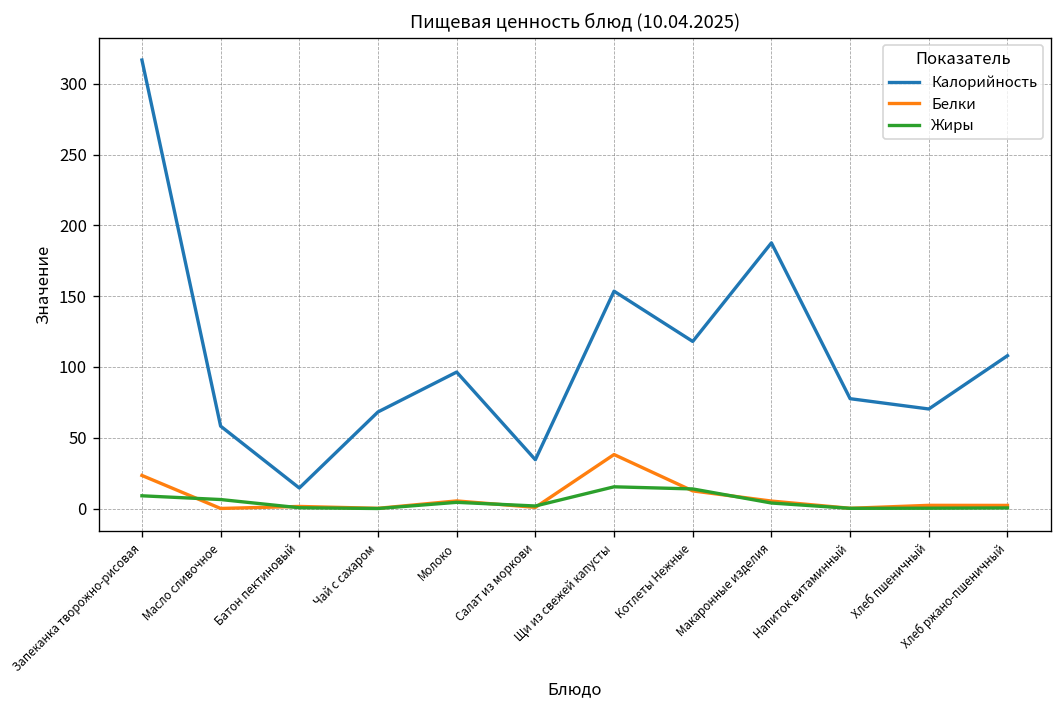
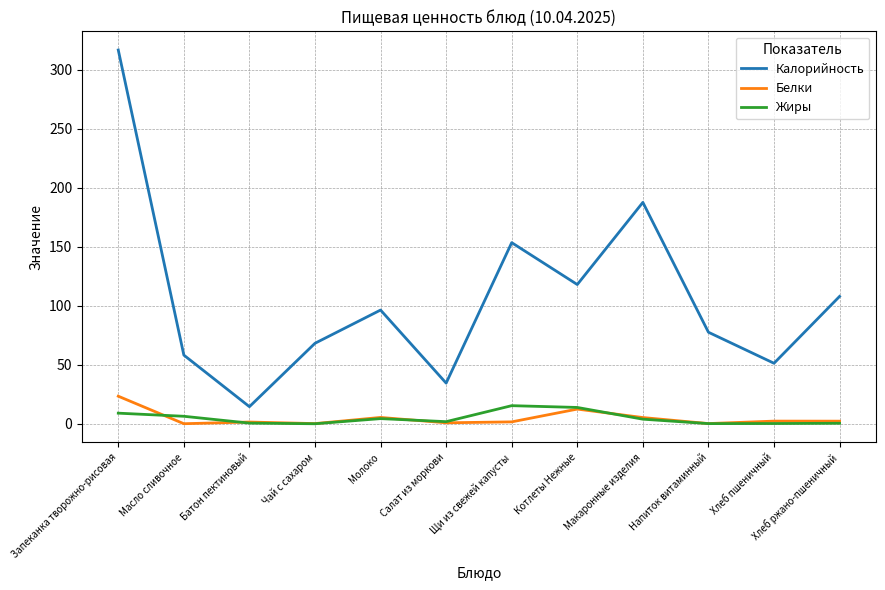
Белки, Щи из свежей капусты: 38 -> 2
Калорийность, Хлеб пшеничный: 70 -> 51
